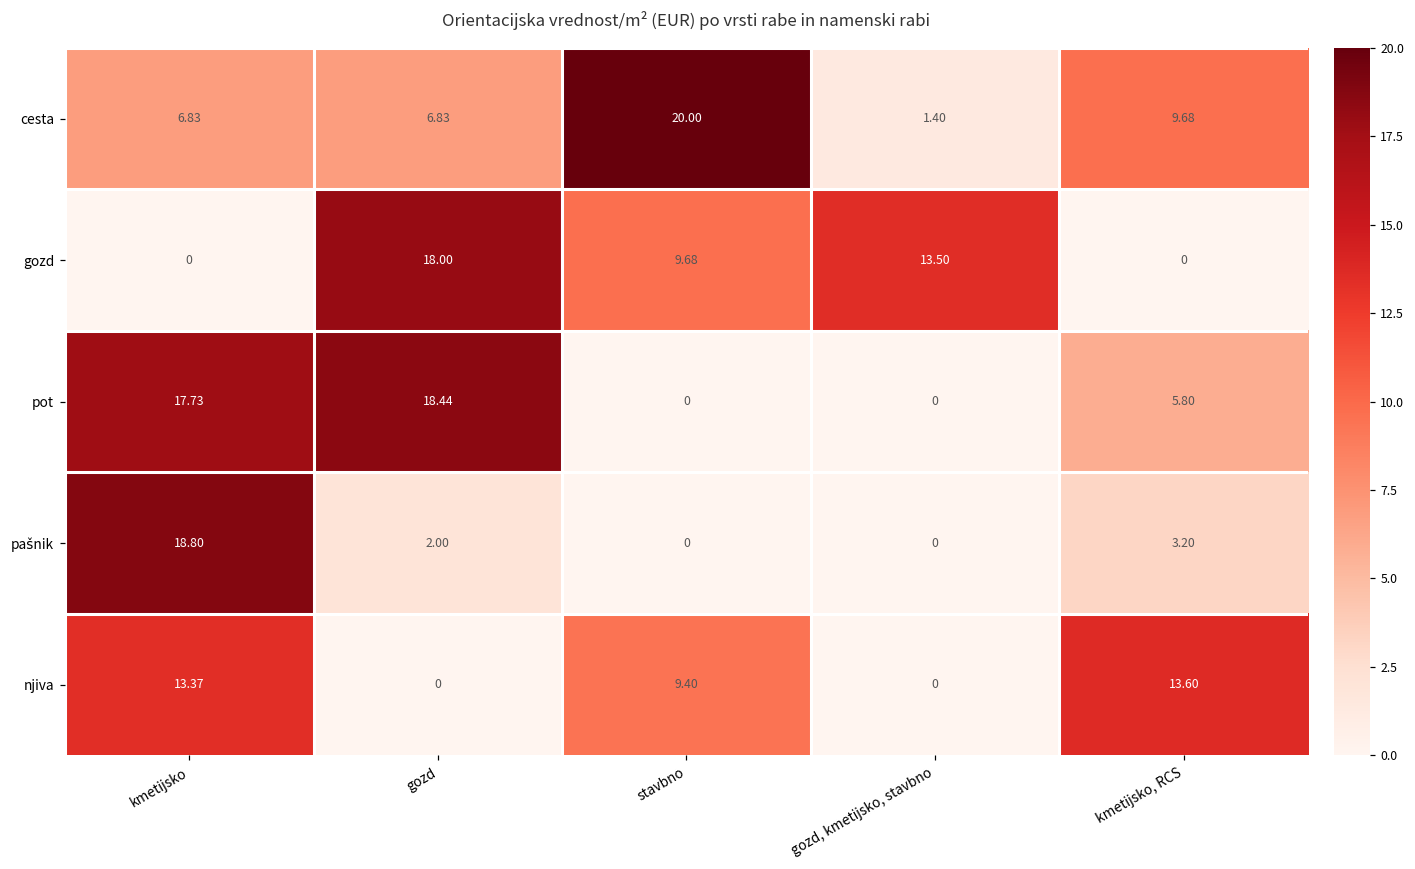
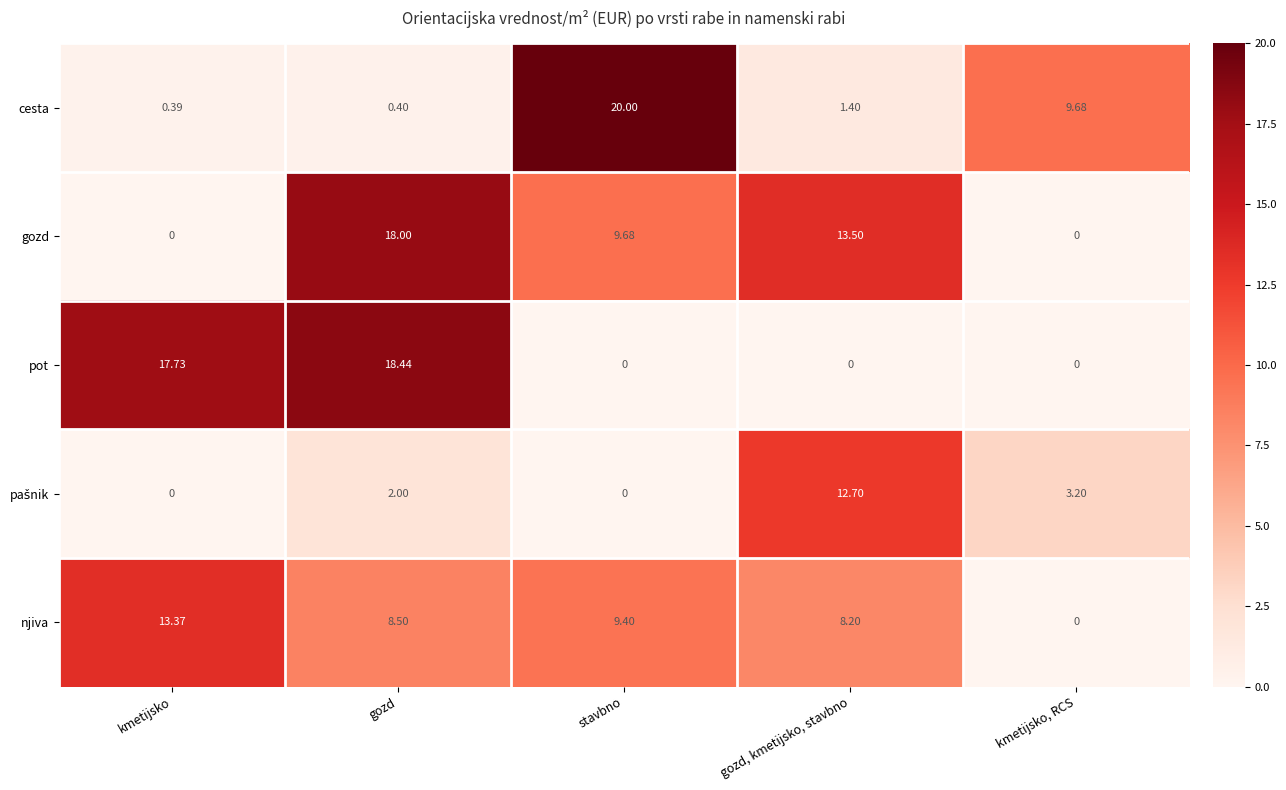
cesta, kmetijsko: 6.83 -> 0.39
cesta, gozd: 6.83 -> 0.40
pot, kmetijsko, RCS: 5.80 -> 0
pašnik, kmetijsko: 18.80 -> 0
pašnik, gozd, kmetijsko, stavbno: 0 -> 12.70
njiva, gozd: 0 -> 8.50
njiva, gozd, kmetijsko, stavbno: 0 -> 8.20
njiva, kmetijsko, RCS: 13.60 -> 0
